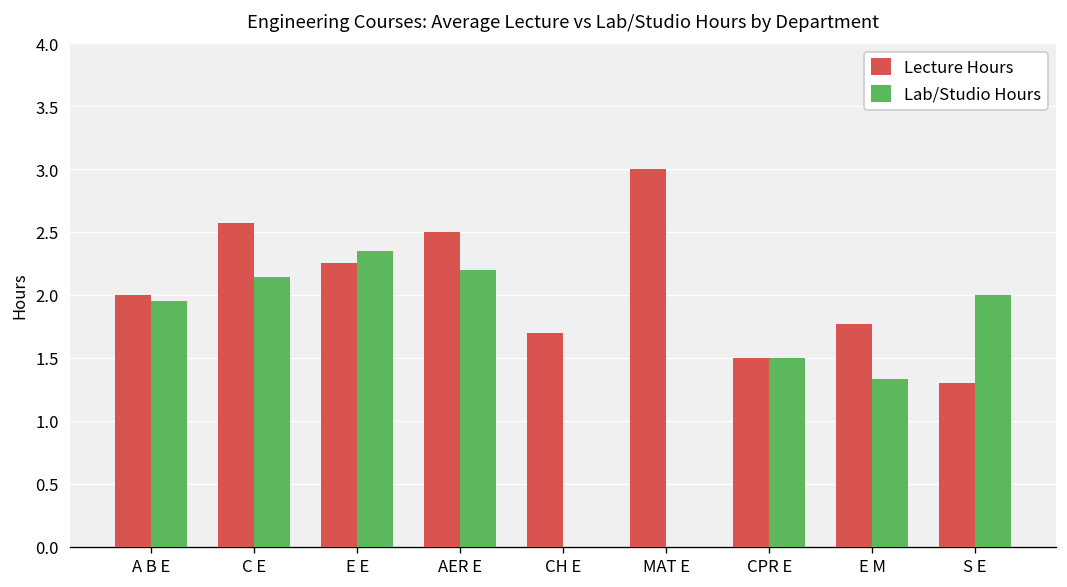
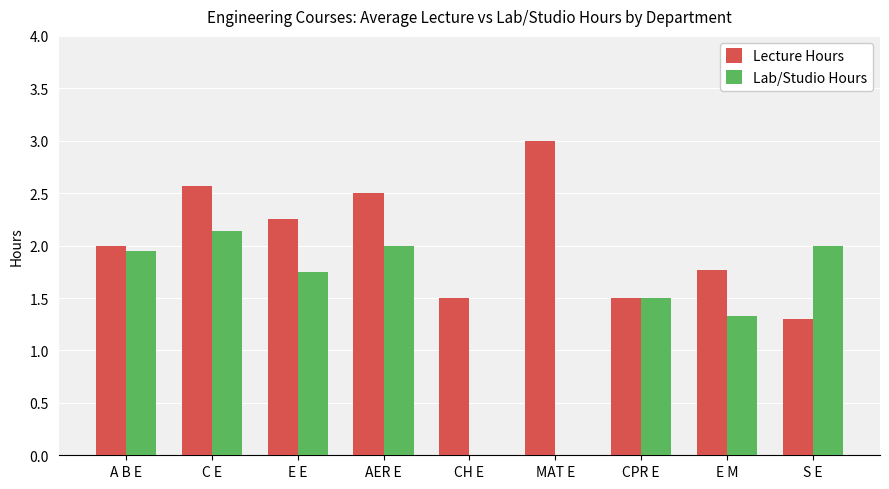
Lab/Studio Hours, E E: 2.35 -> 1.75
Lab/Studio Hours, AER E: 2.2 -> 2.0
Lecture Hours, CH E: 1.7 -> 1.5
